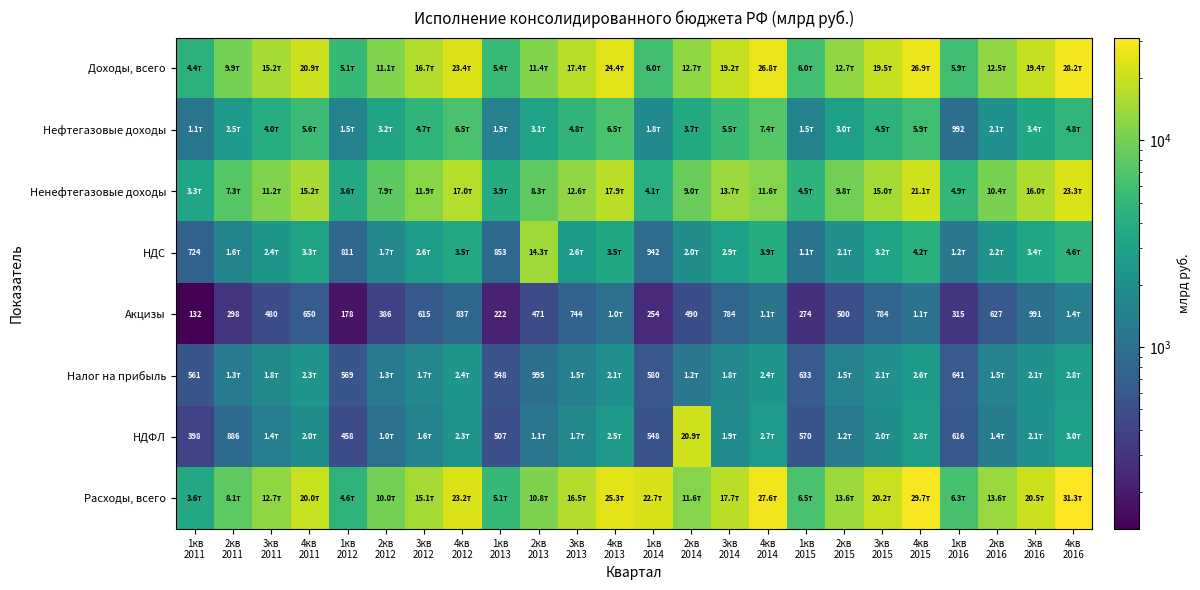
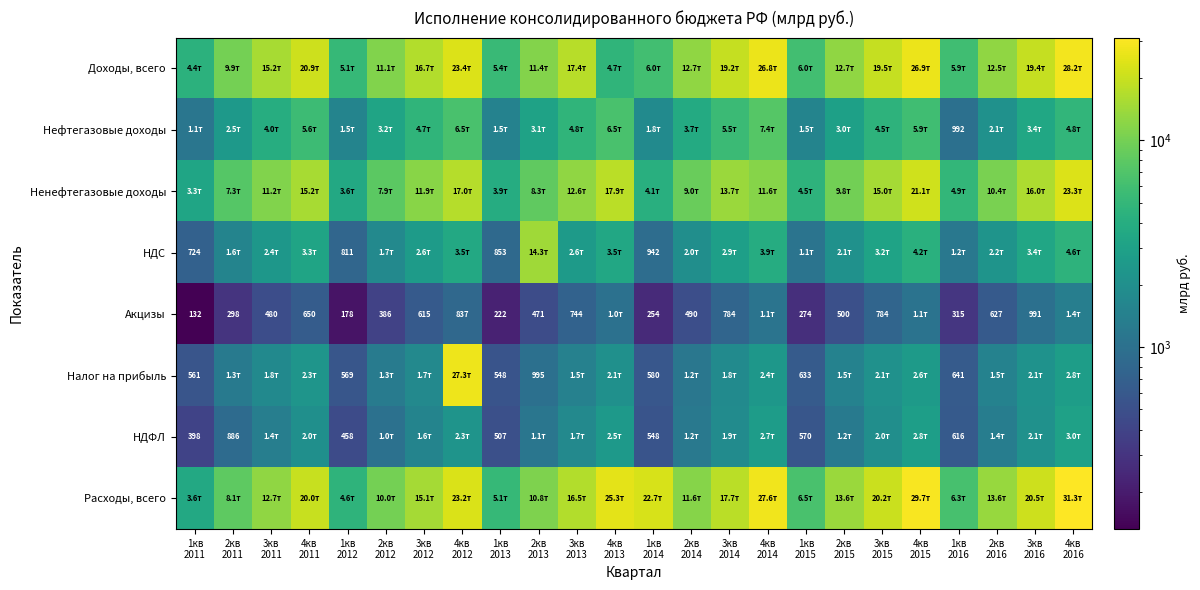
Доходы, всего, 4кв 2013: 24.4т -> 4.7т
Налог на прибыль, 4кв 2012: 2.4т -> 27.3т
НДФЛ, 2кв 2014: 20.9т -> 1.2т
